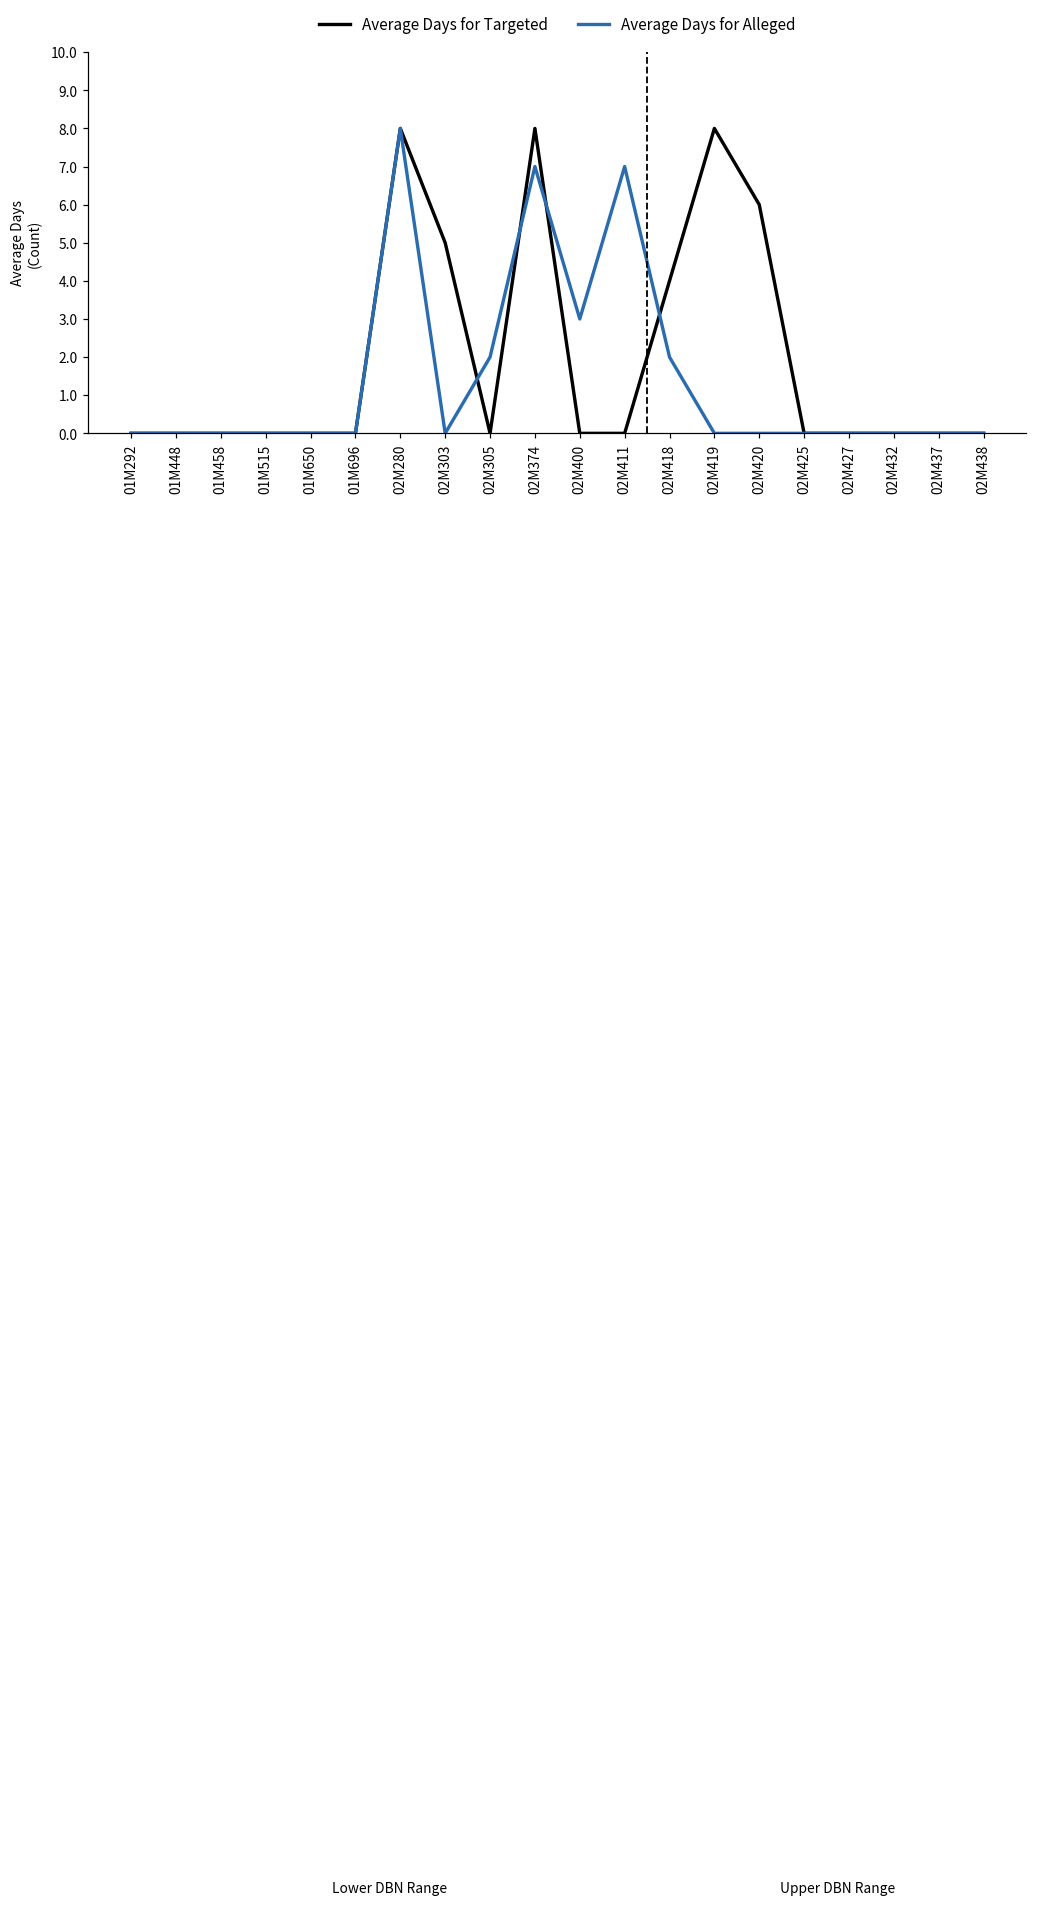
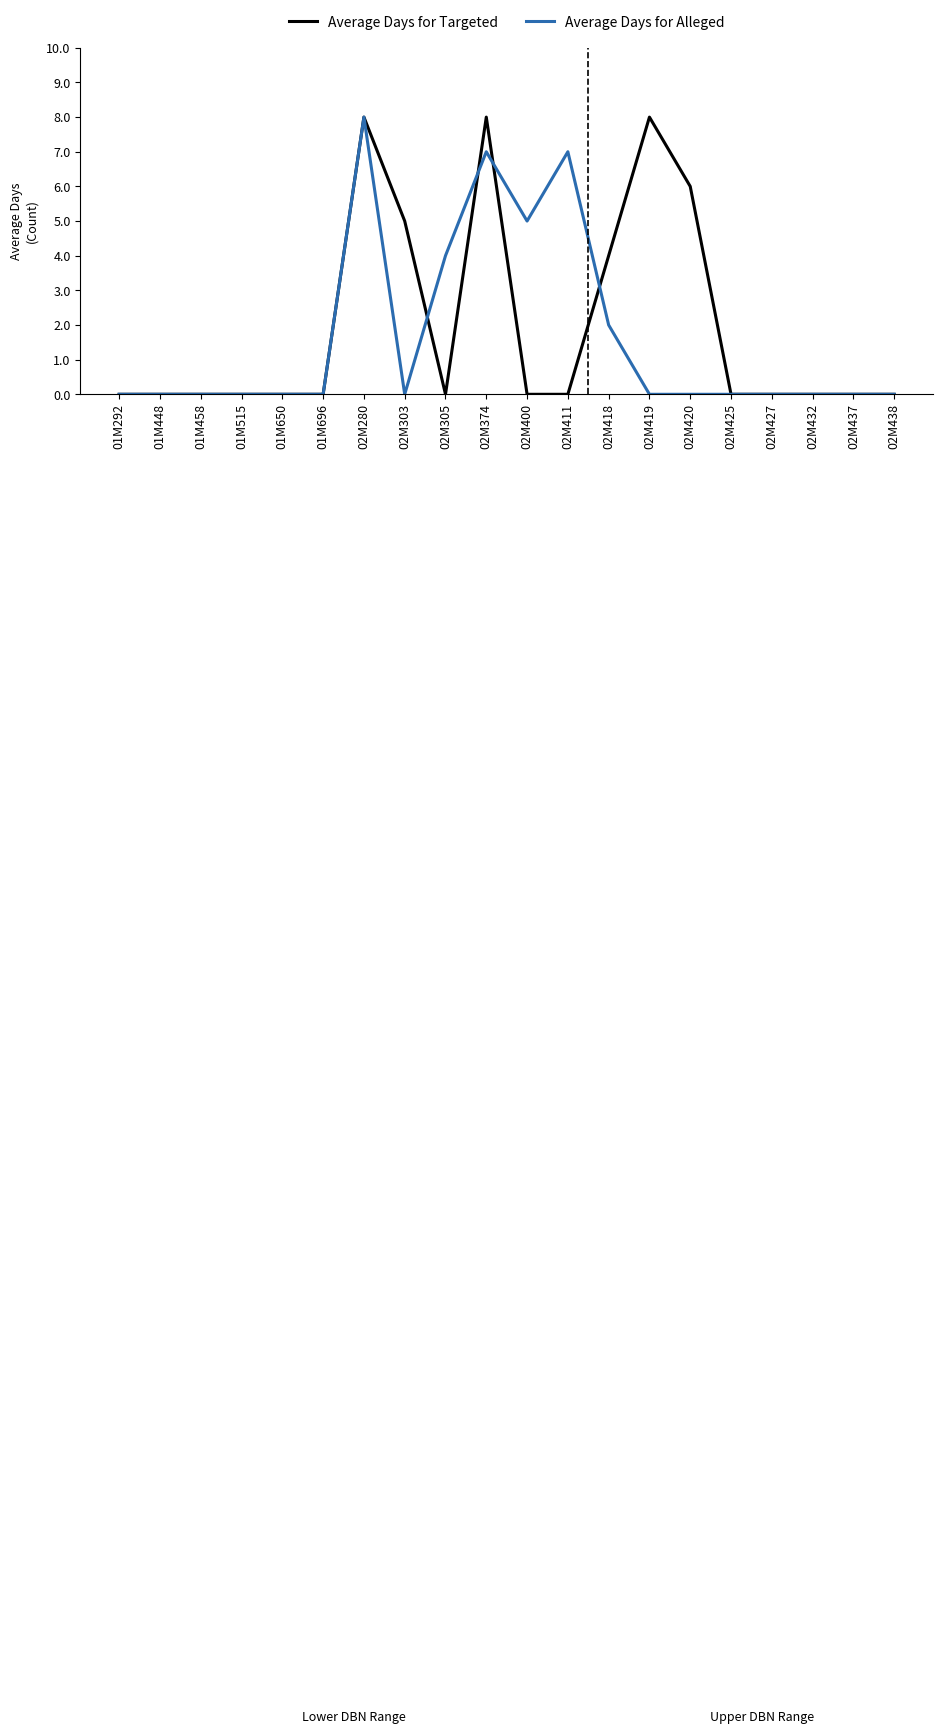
Average Days for Alleged, 02M305: 2 -> 4
Average Days for Alleged, 02M400: 3 -> 5
